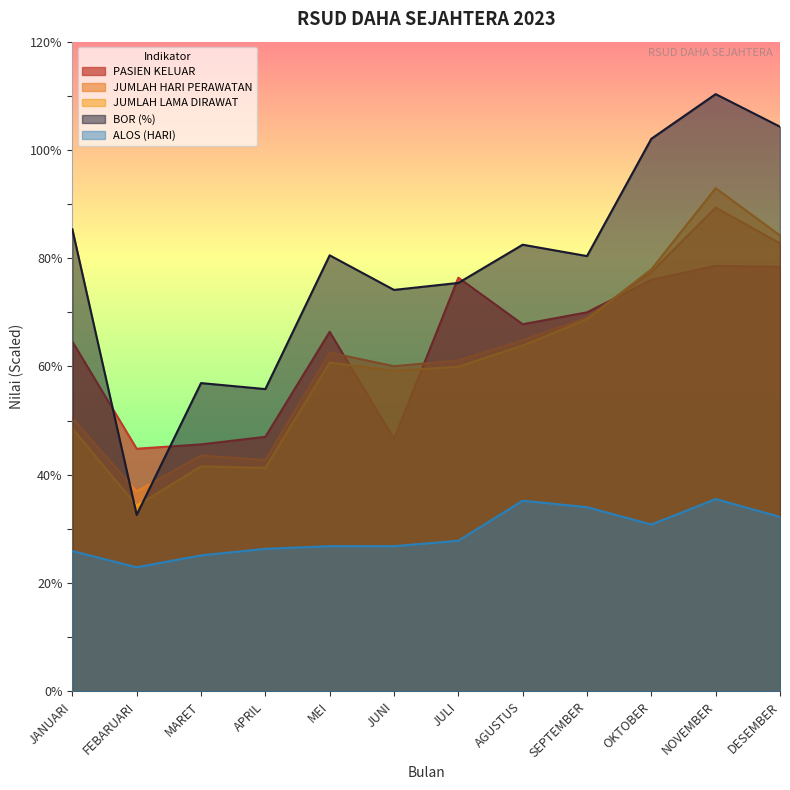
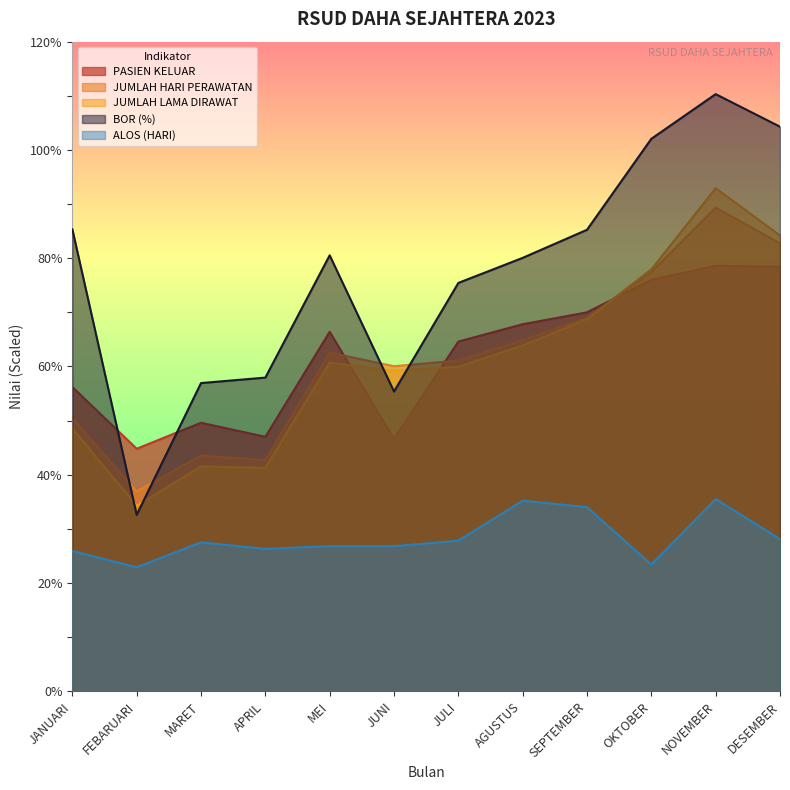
PASIEN KELUAR, JANUARI: 65% -> 56%
PASIEN KELUAR, MARET: 46% -> 50%
ALOS (HARI), MARET: 25% -> 28%
BOR (%), APRIL: 56% -> 58%
BOR (%), JUNI: 74% -> 55%
PASIEN KELUAR, JULI: 76% -> 65%
BOR (%), AGUSTUS: 82% -> 80%
BOR (%), SEPTEMBER: 80% -> 85%
ALOS (HARI), OKTOBER: 31% -> 23%
ALOS (HARI), DESEMBER: 32% -> 28%
